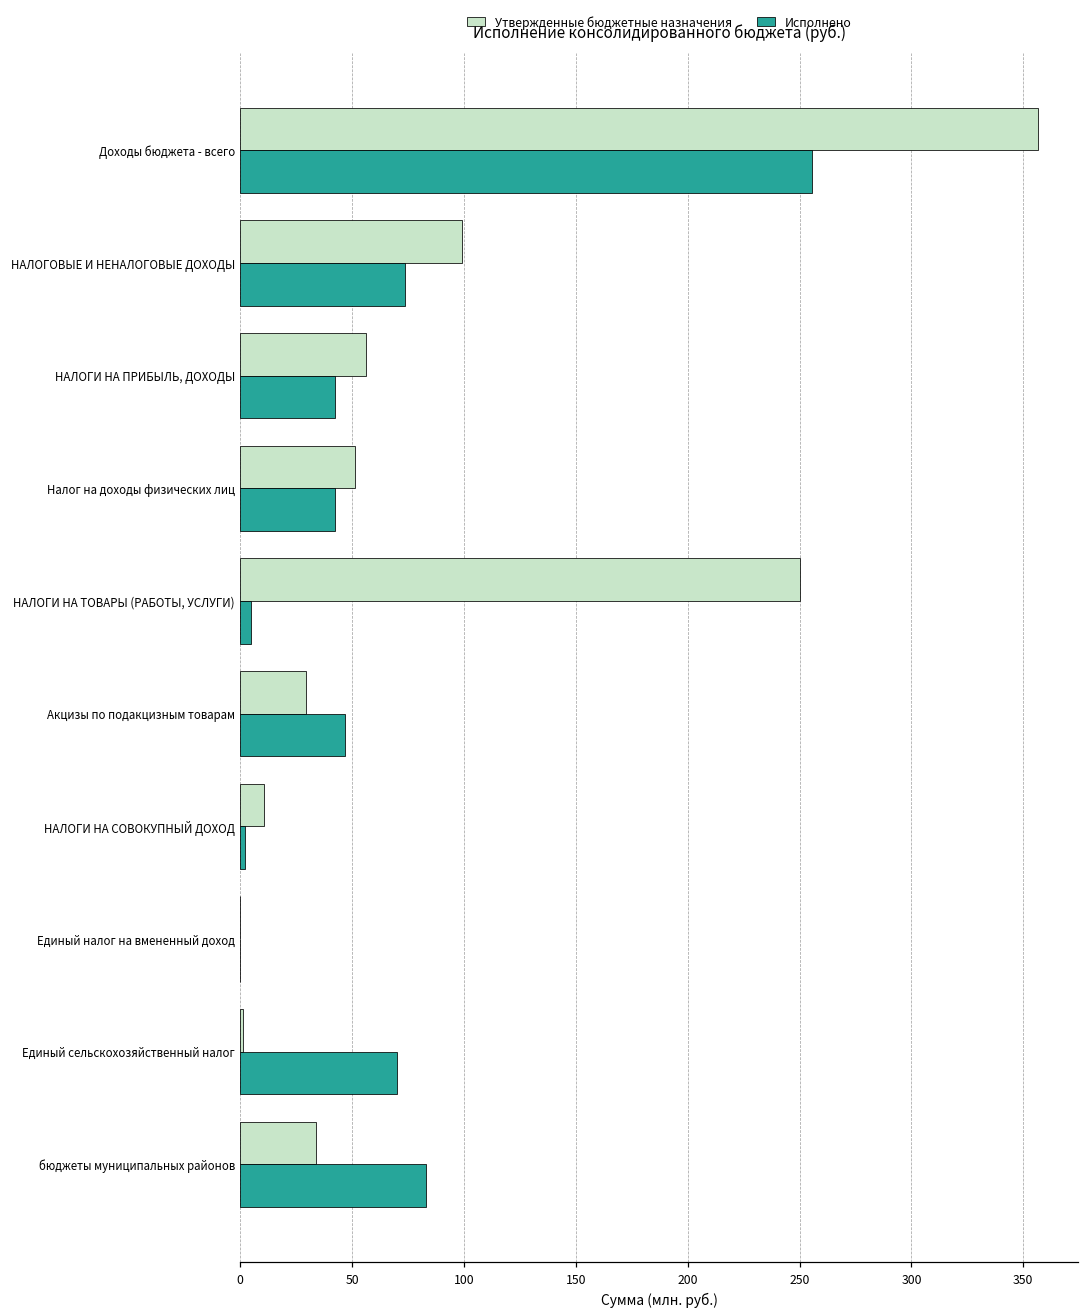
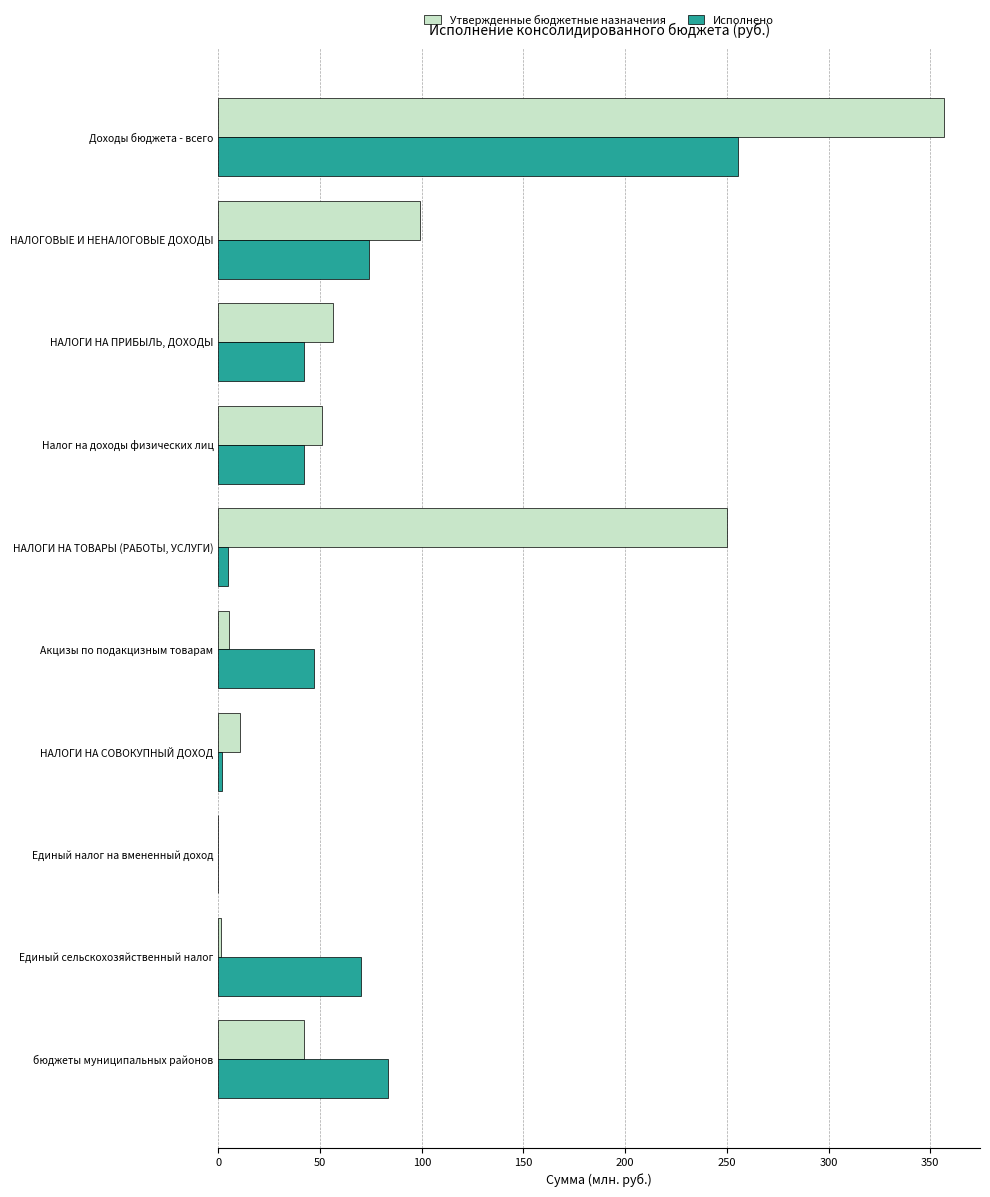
Утвержденные бюджетные назначения, Акцизы по подакцизным товарам: 29 -> 5
Утвержденные бюджетные назначения, бюджеты муниципальных районов: 34 -> 42
